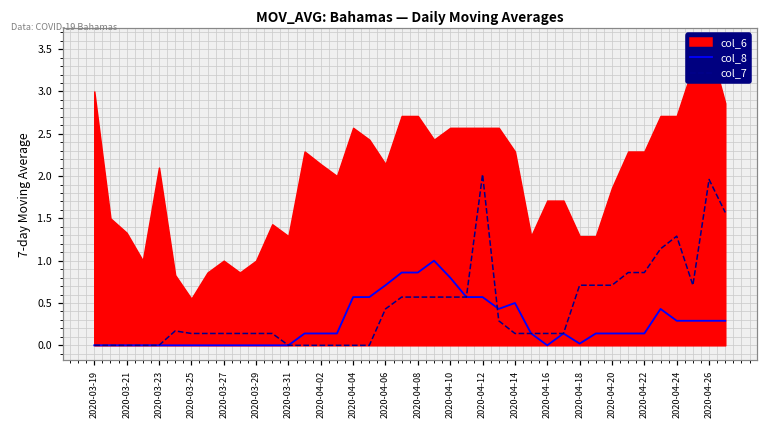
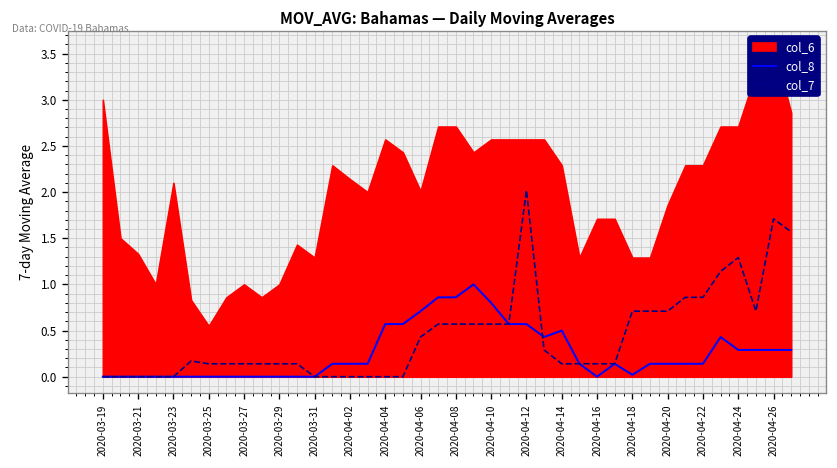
col_6, 2020-04-06: 2.1 -> 2.0
col_7, 2020-04-26: 2.0 -> 1.7
